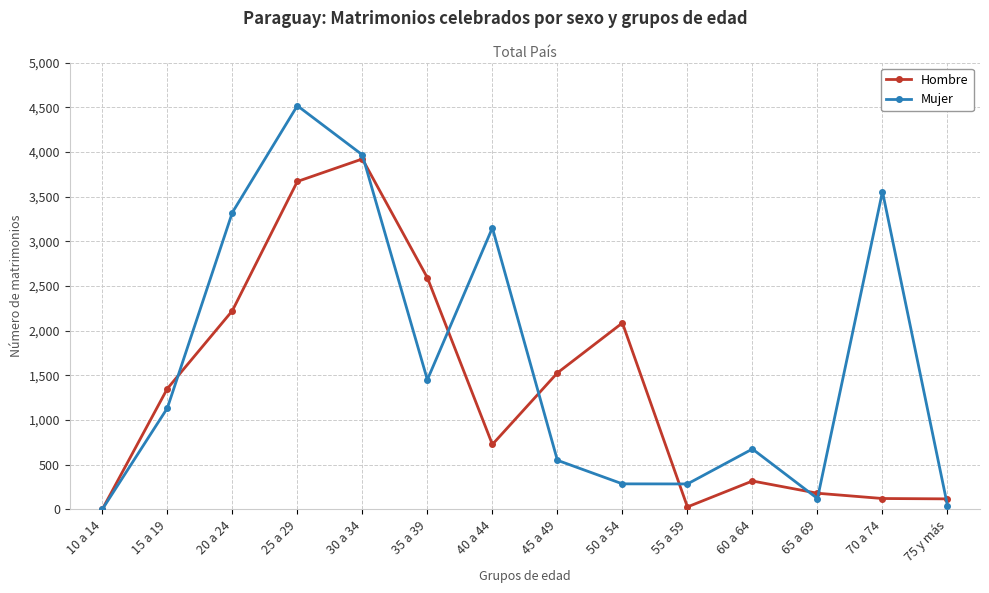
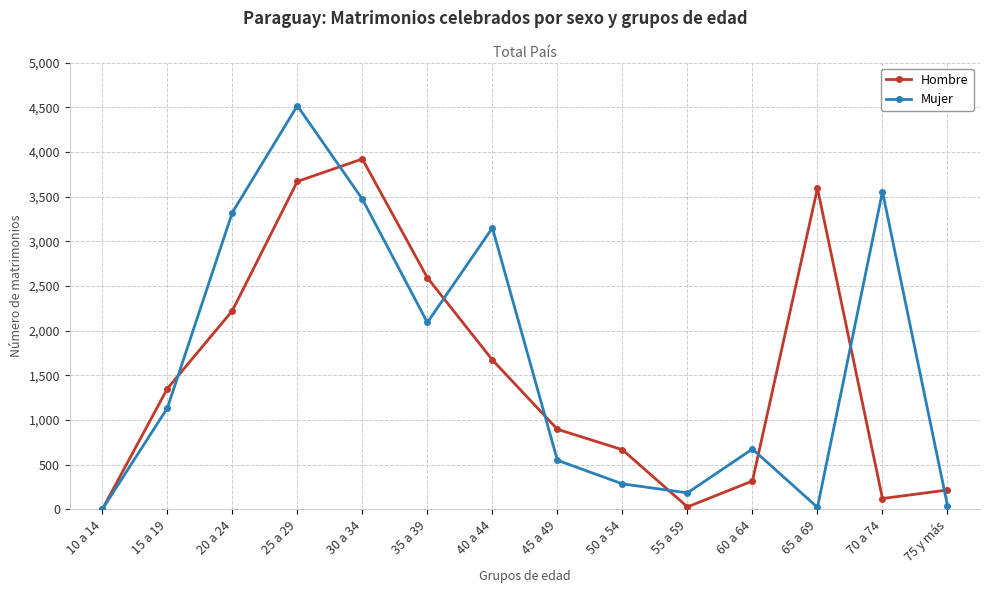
Mujer, 30 a 34: 4,000 -> 3,500
Mujer, 35 a 39: 1,500 -> 2,100
Hombre, 40 a 44: 700 -> 1,700
Hombre, 45 a 49: 1,500 -> 900
Hombre, 50 a 54: 2,100 -> 700
Mujer, 55 a 59: 300 -> 200
Hombre, 65 a 69: 200 -> 3,600
Mujer, 65 a 69: 100 -> 0
Hombre, 75 y más: 100 -> 200
